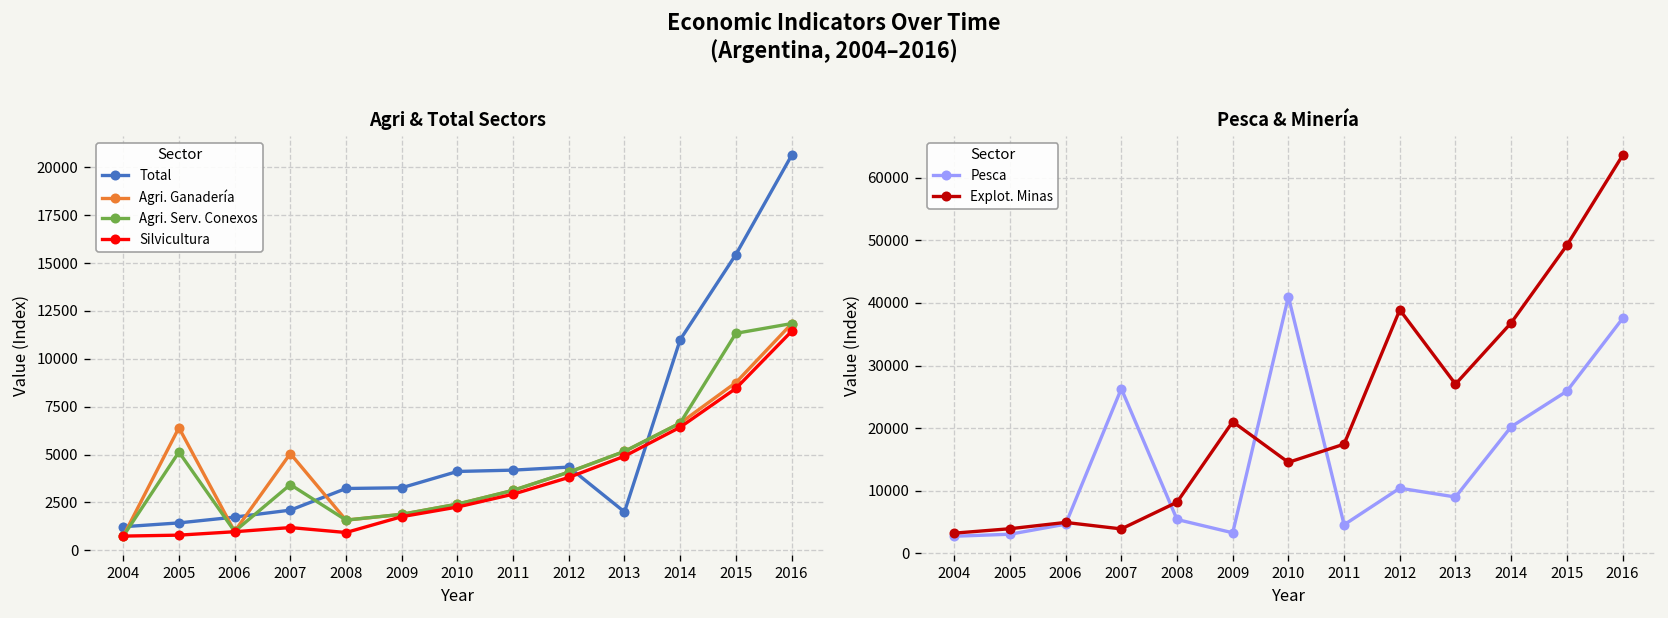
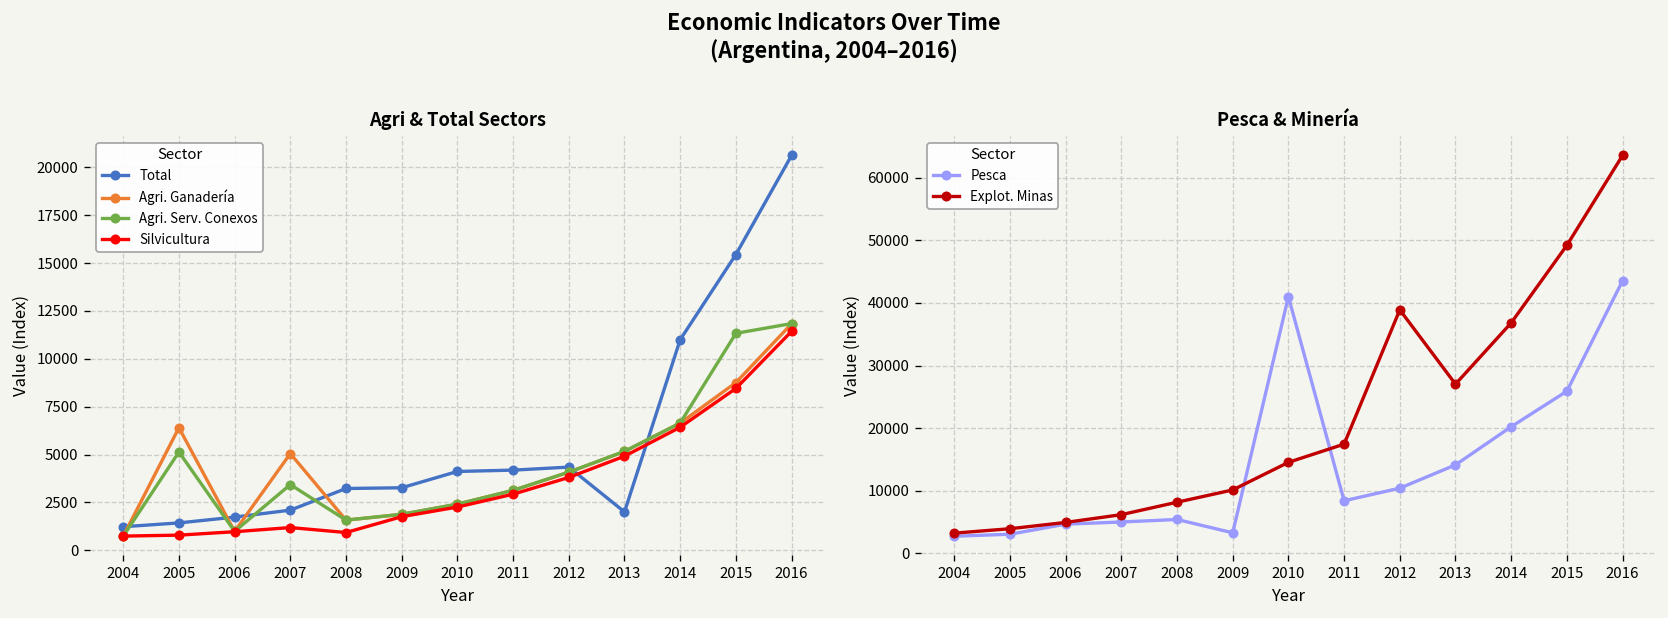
Pesca & Minería, Pesca, 2007: 26000 -> 5000
Pesca & Minería, Explot. Minas, 2007: 4000 -> 6000
Pesca & Minería, Explot. Minas, 2009: 21000 -> 10000
Pesca & Minería, Pesca, 2011: 5000 -> 8000
Pesca & Minería, Pesca, 2013: 9000 -> 14000
Pesca & Minería, Pesca, 2016: 38000 -> 44000
